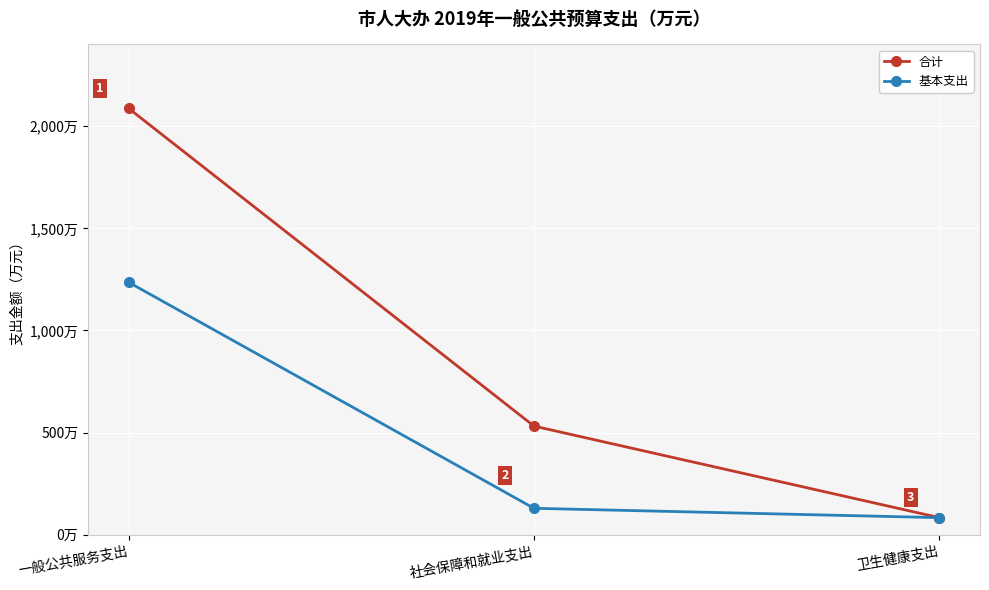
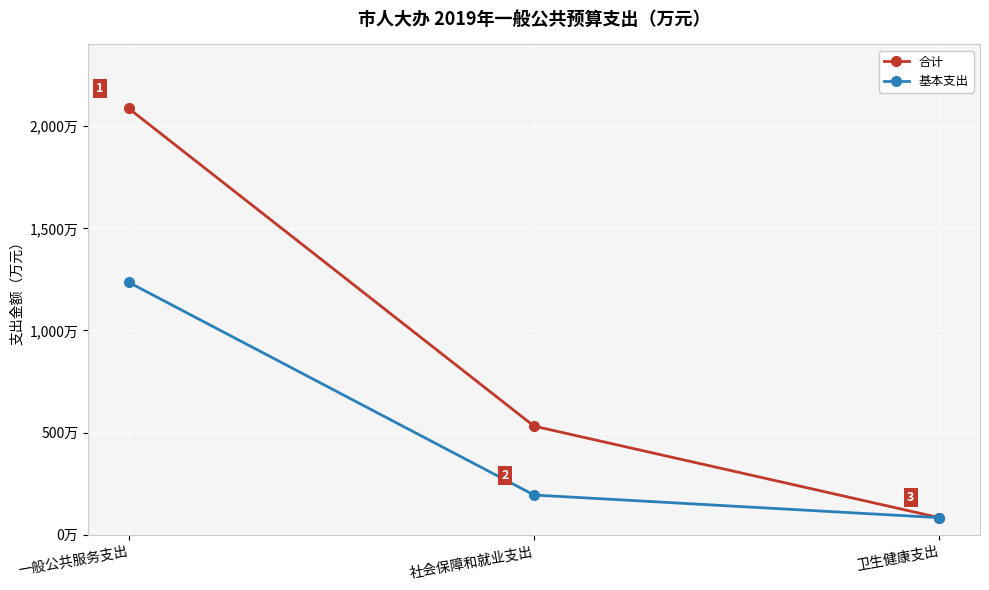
基本支出, 社会保障和就业支出: 130万 -> 190万
